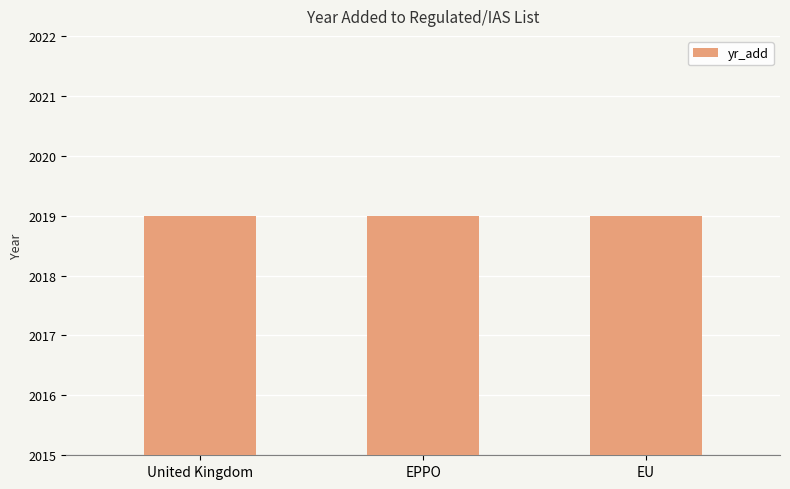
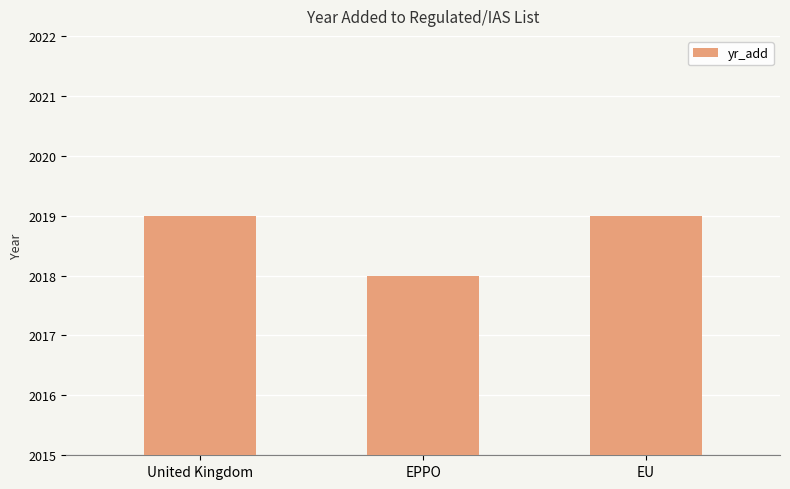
EPPO: 2019 -> 2018
